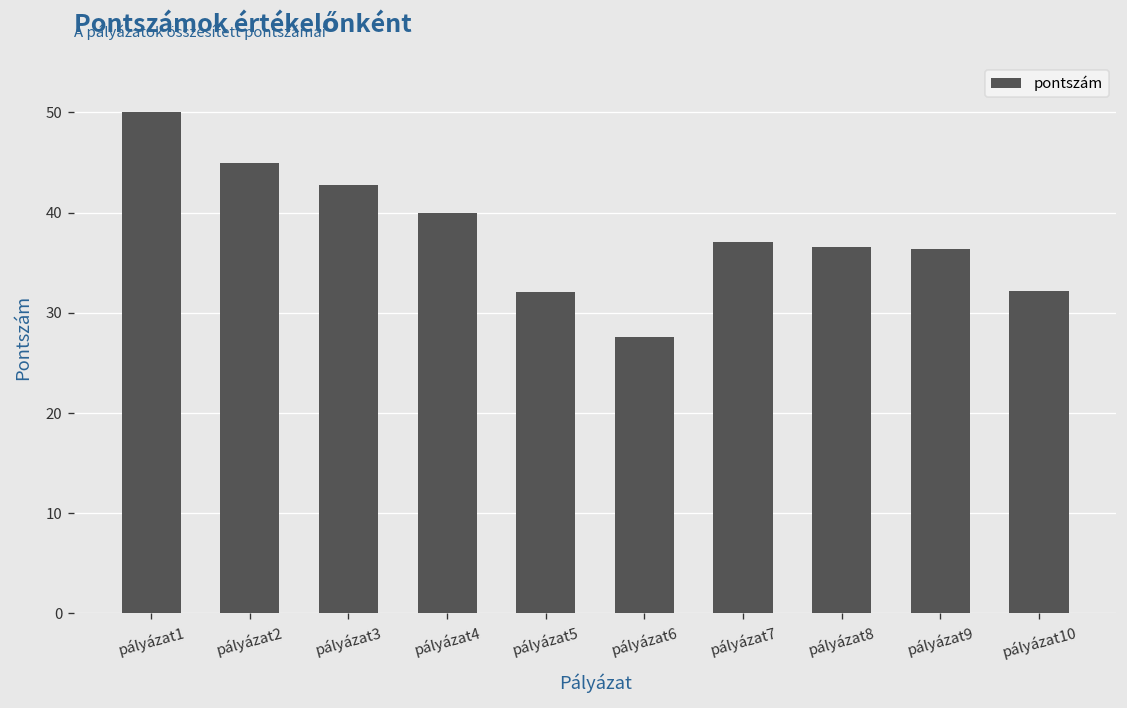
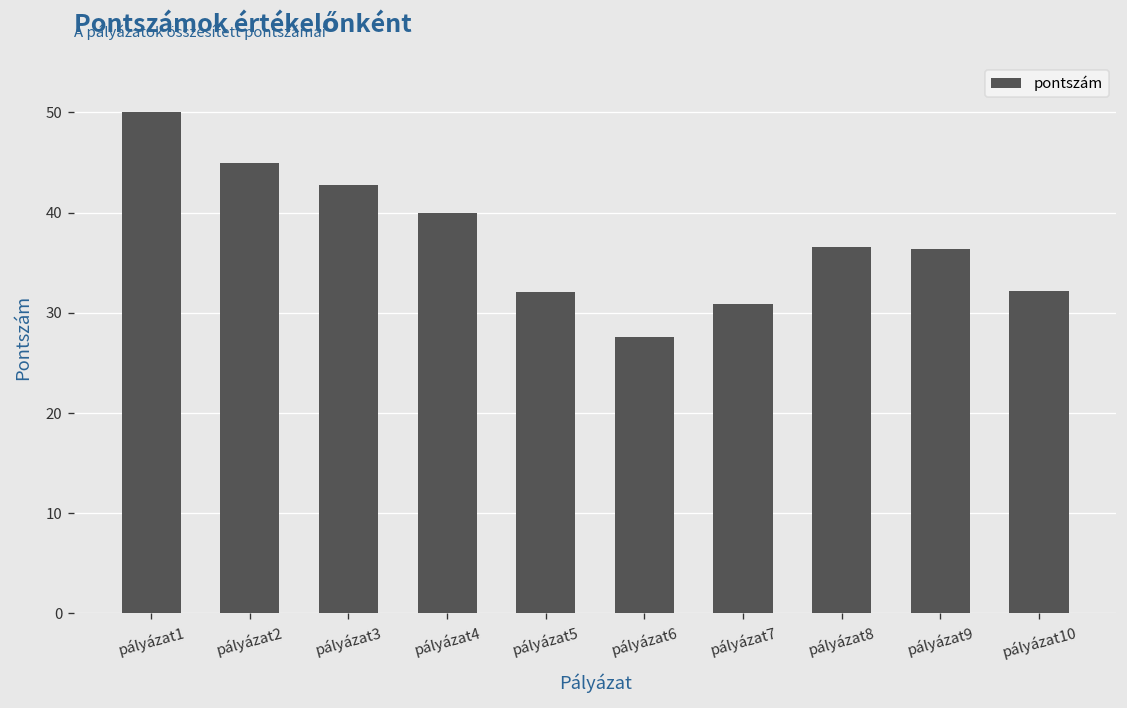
pályázat7: 37 -> 31
